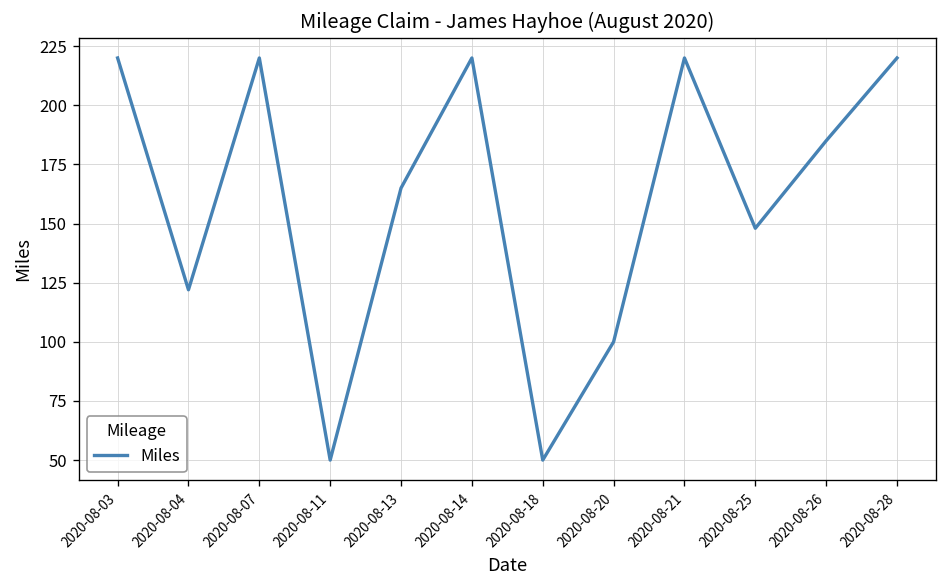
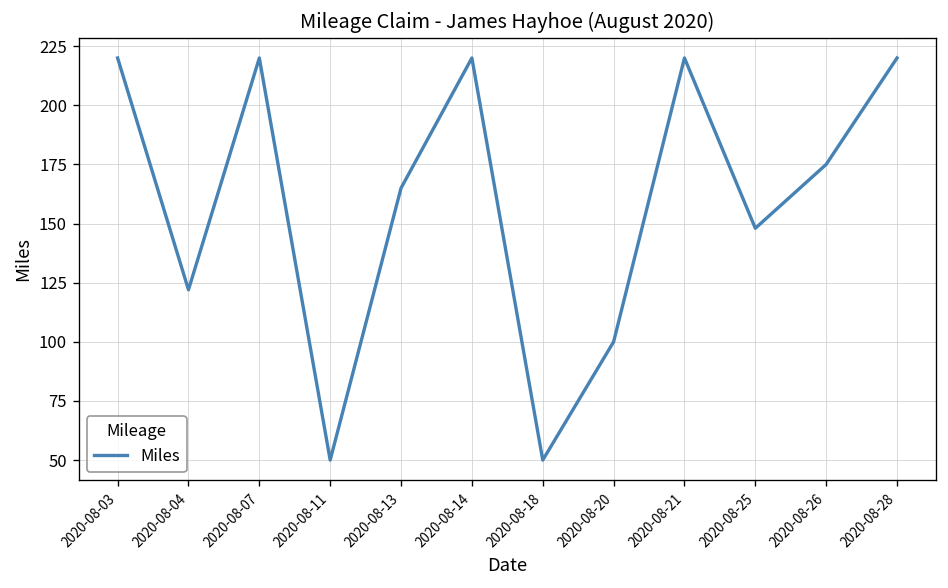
2020-08-26: 185 -> 175
